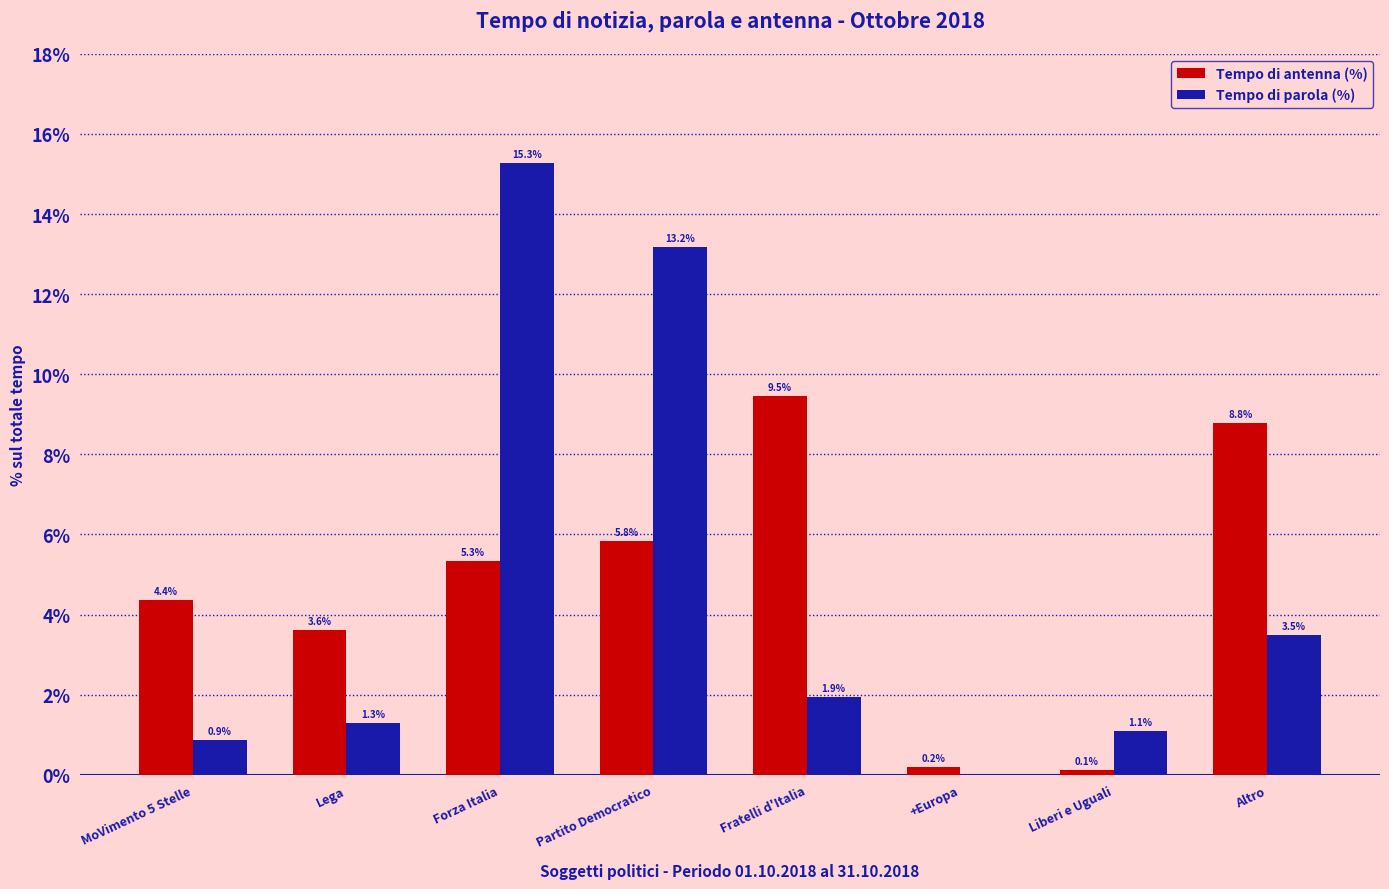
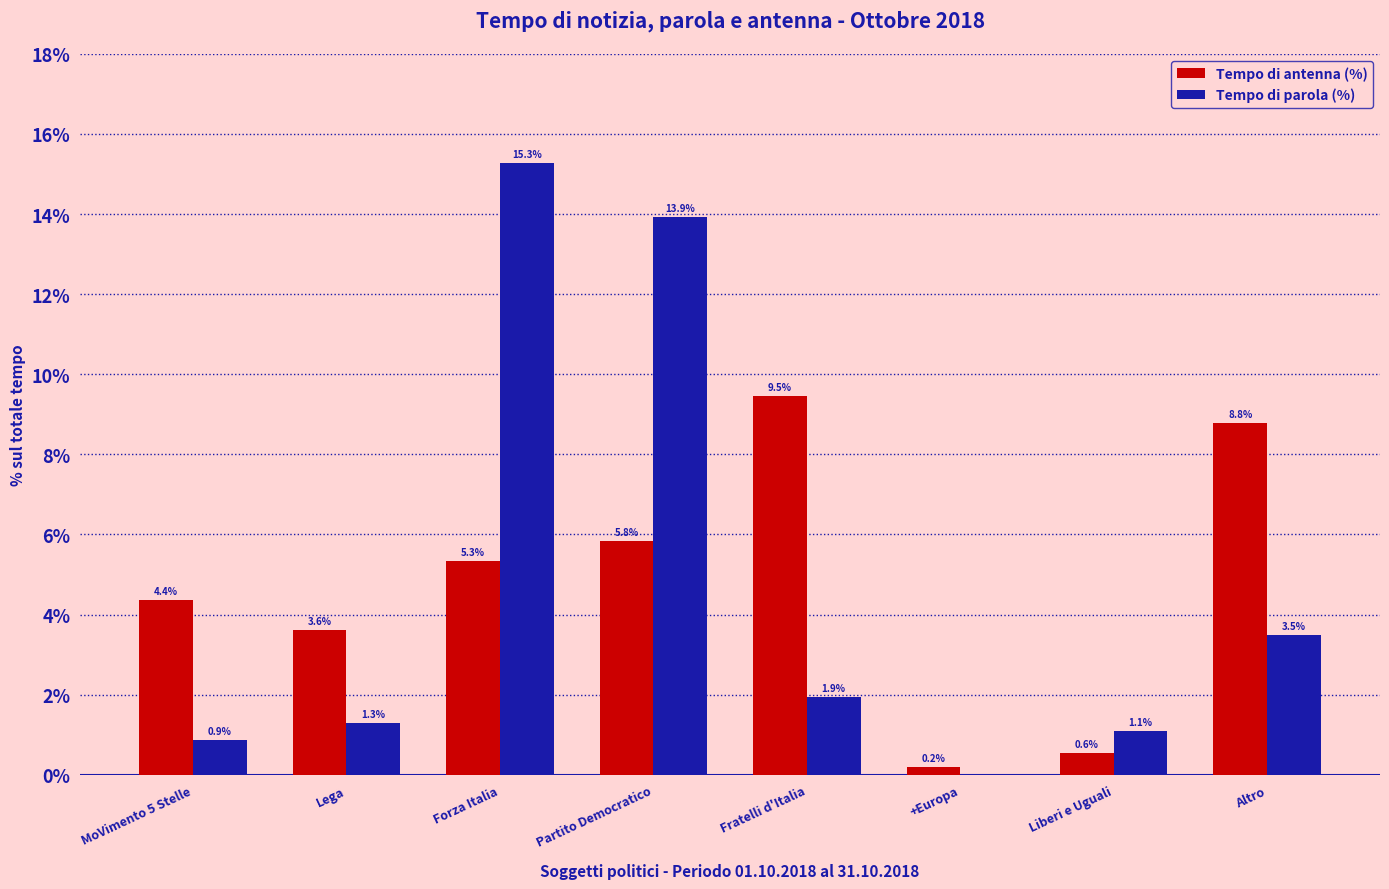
Tempo di parola (%), Partito Democratico: 13.2% -> 13.9%
Tempo di antenna (%), Liberi e Uguali: 0.1% -> 0.6%
